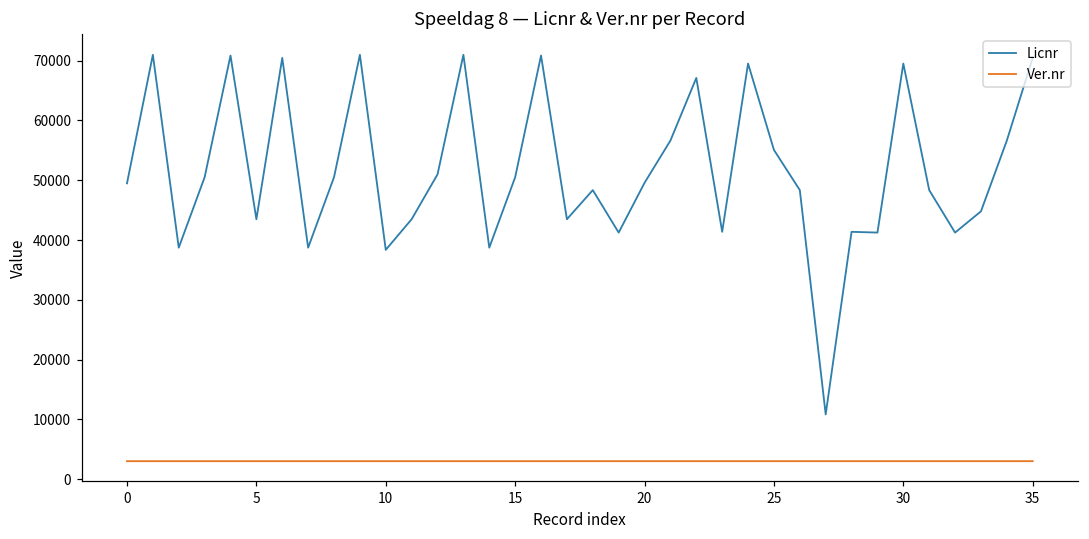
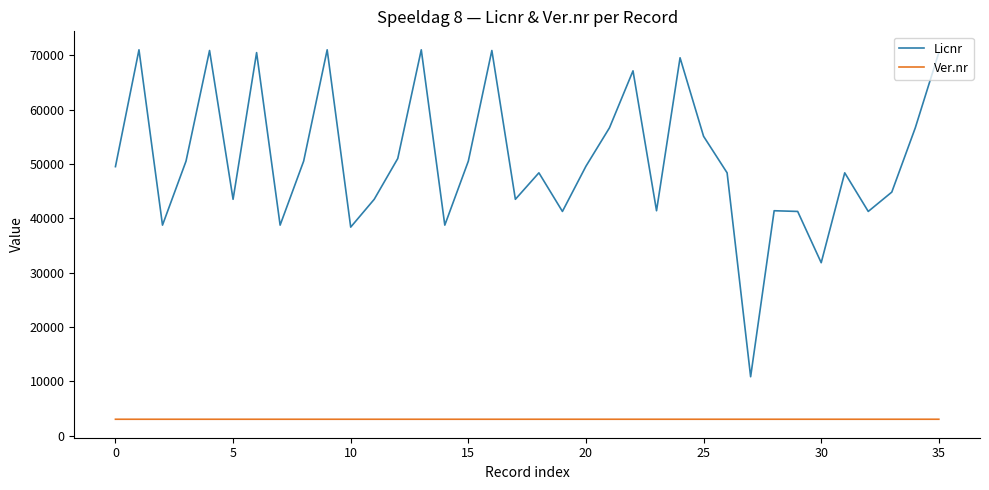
Licnr, 30: 70000 -> 32000
